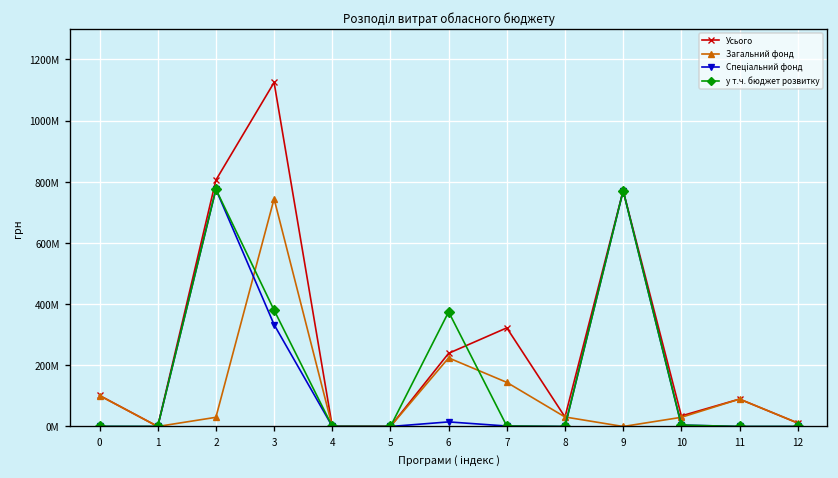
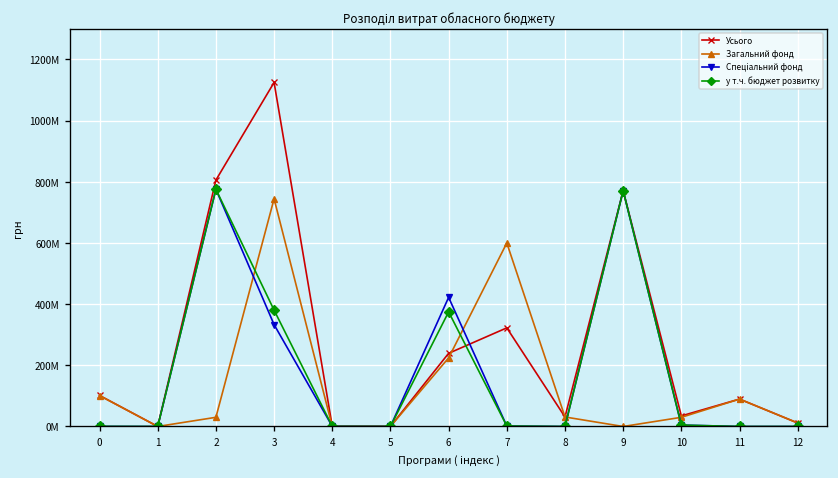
Спеціальний фонд, 6: 20000000 -> 420000000
Загальний фонд, 7: 140000000 -> 600000000
